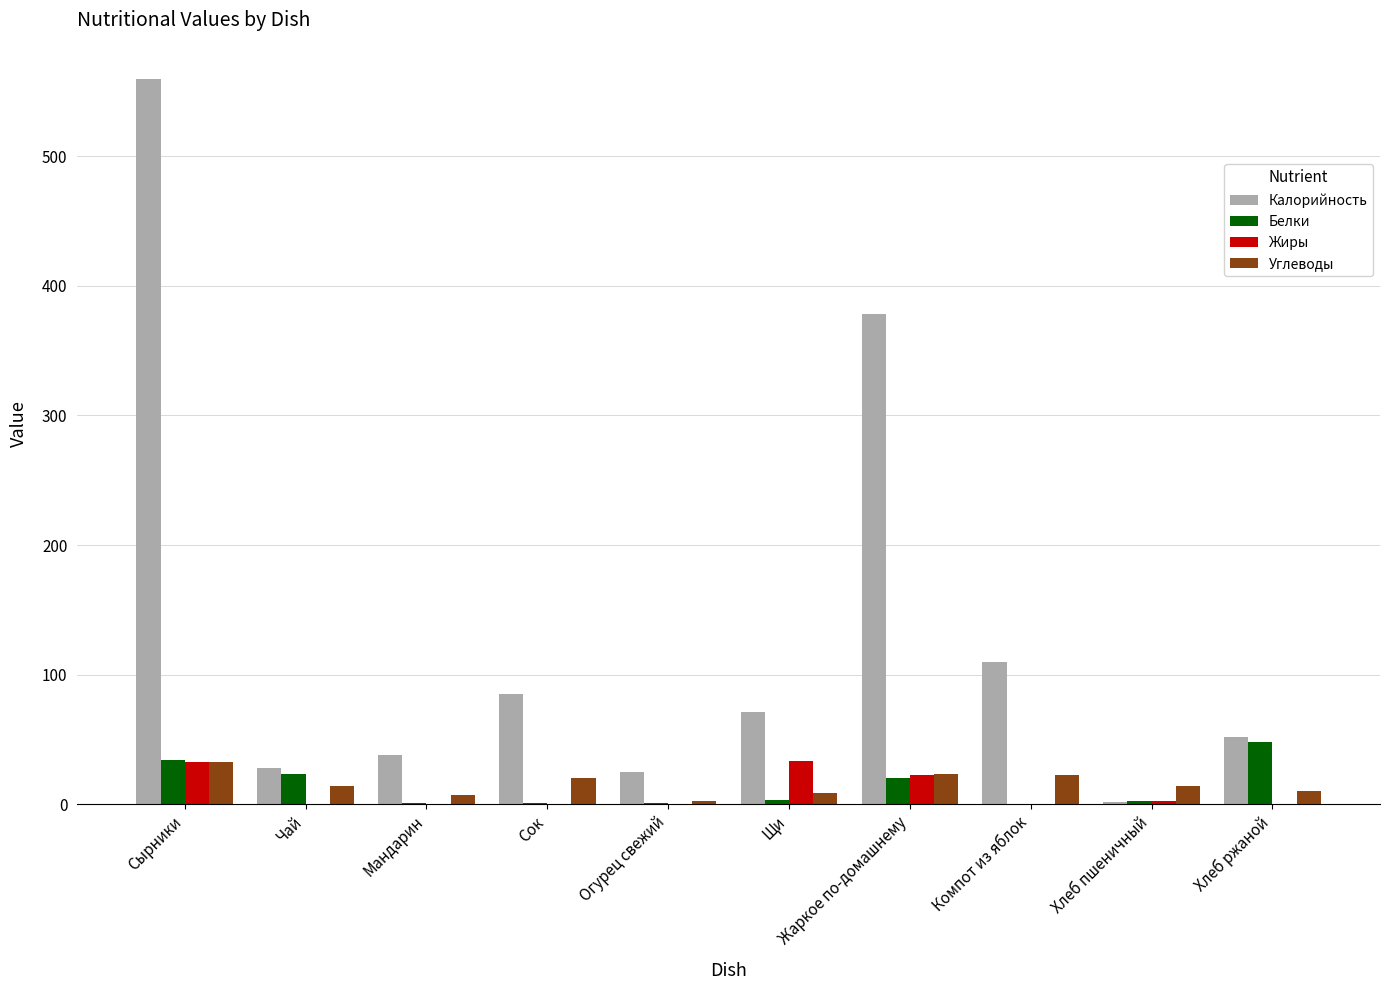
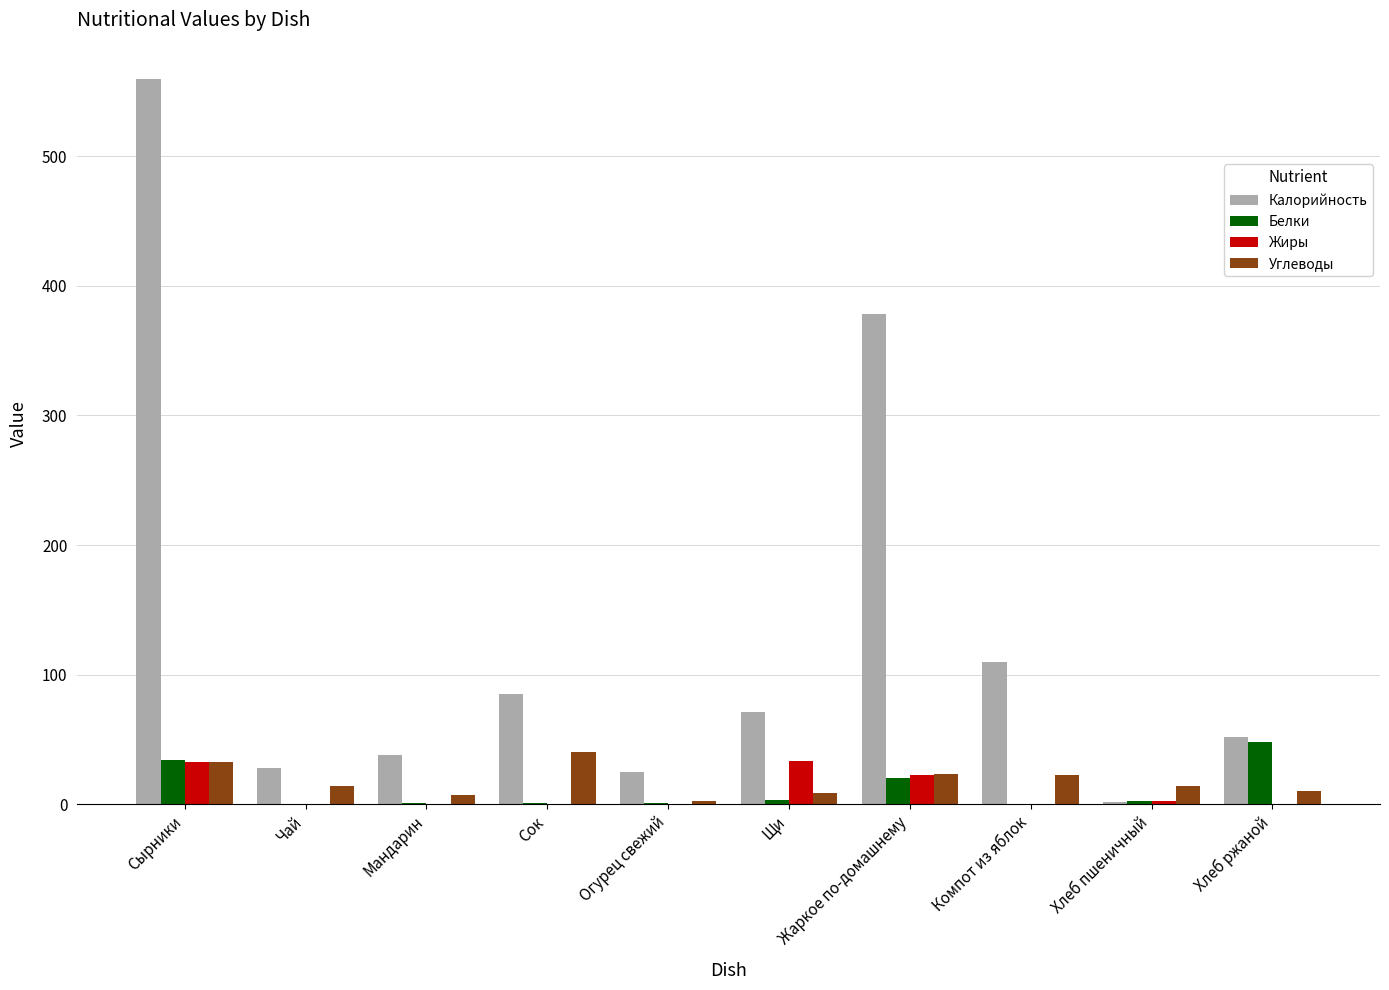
Белки, Чай: 23 -> 0
Углеводы, Сок: 20 -> 40
